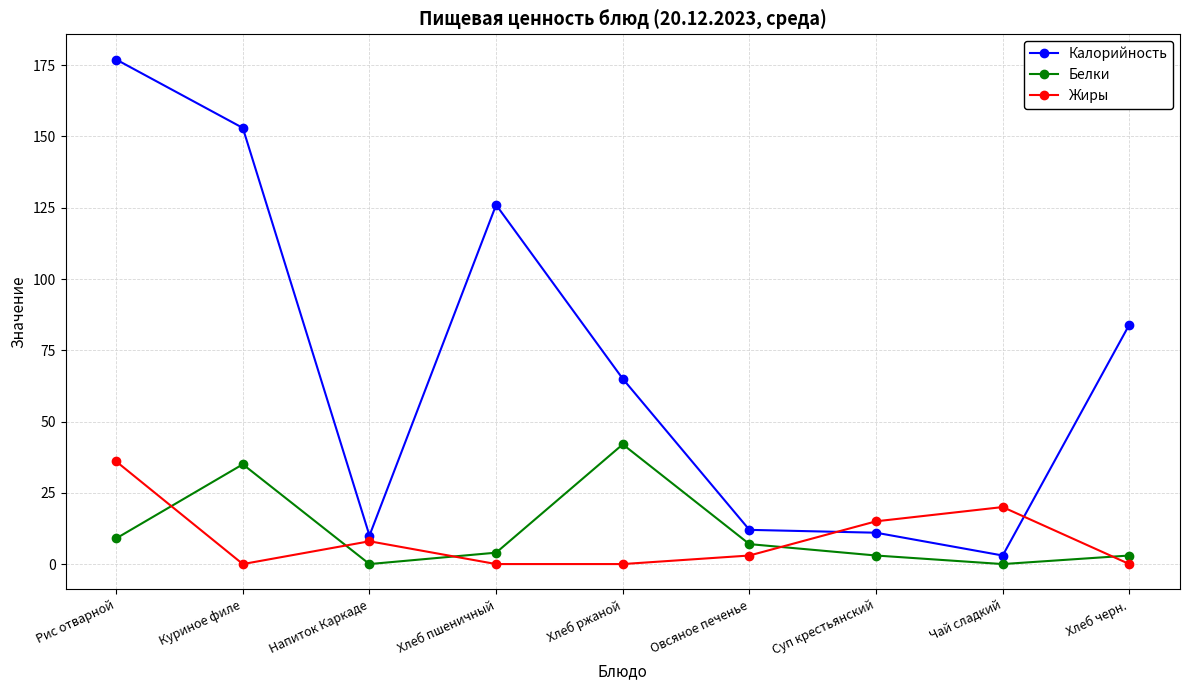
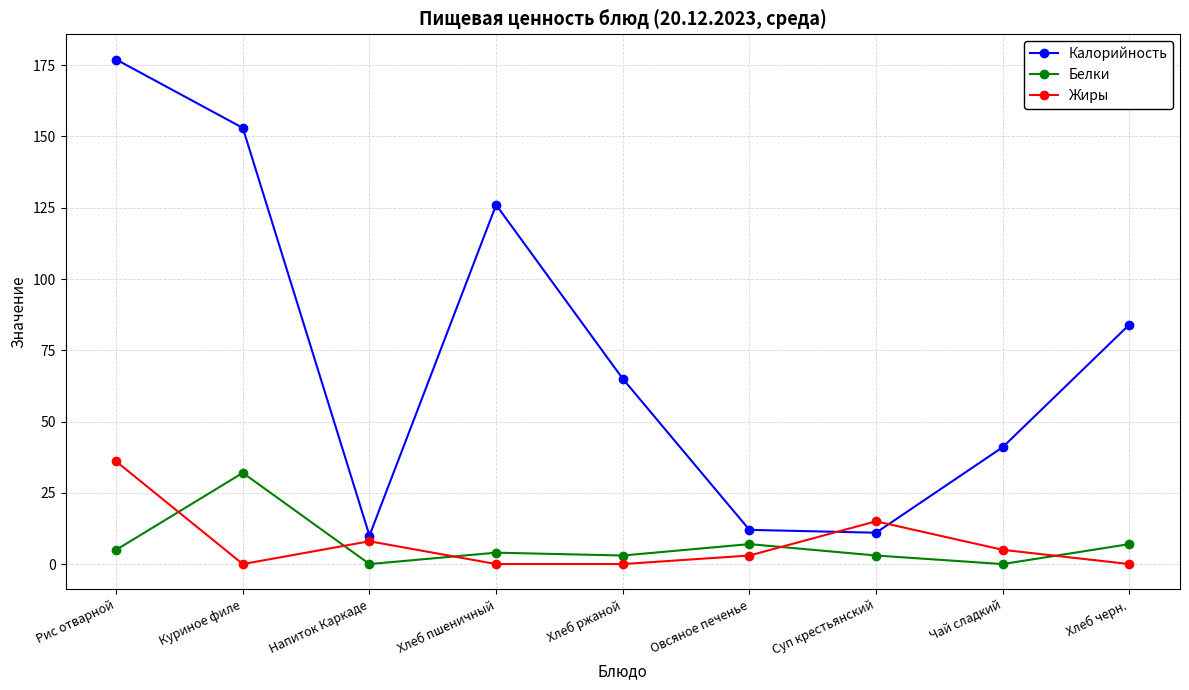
Белки, Рис отварной: 9 -> 5
Белки, Куриное филе: 35 -> 32
Белки, Хлеб ржаной: 42 -> 3
Калорийность, Чай сладкий: 3 -> 41
Жиры, Чай сладкий: 20 -> 5
Белки, Хлеб черн.: 3 -> 7
